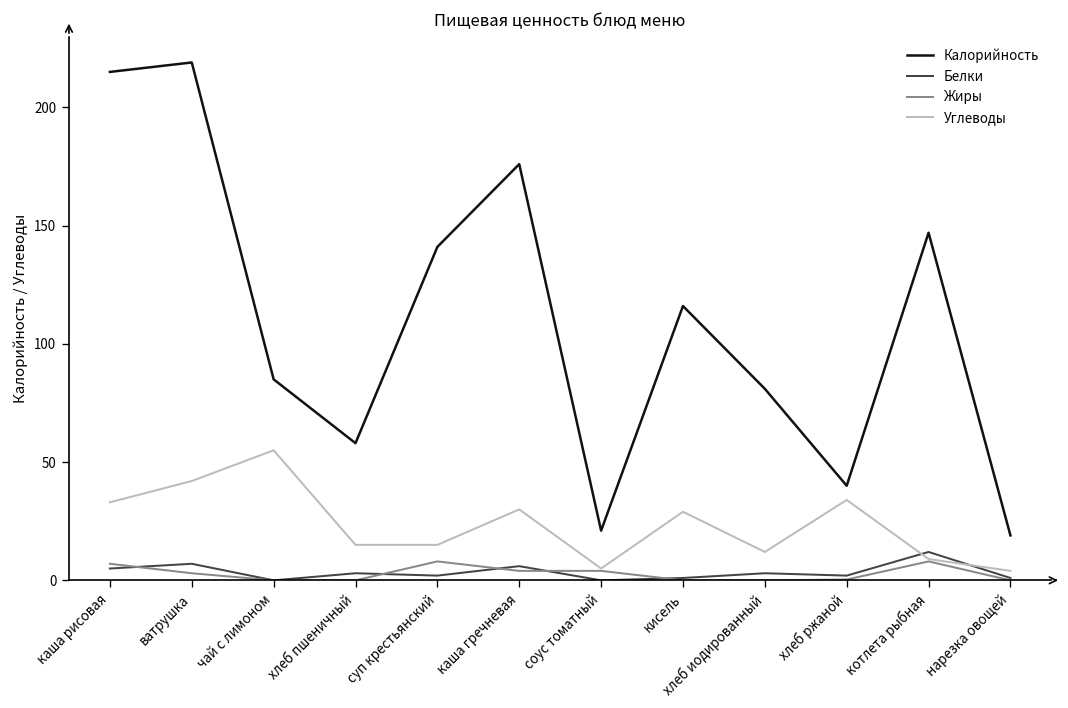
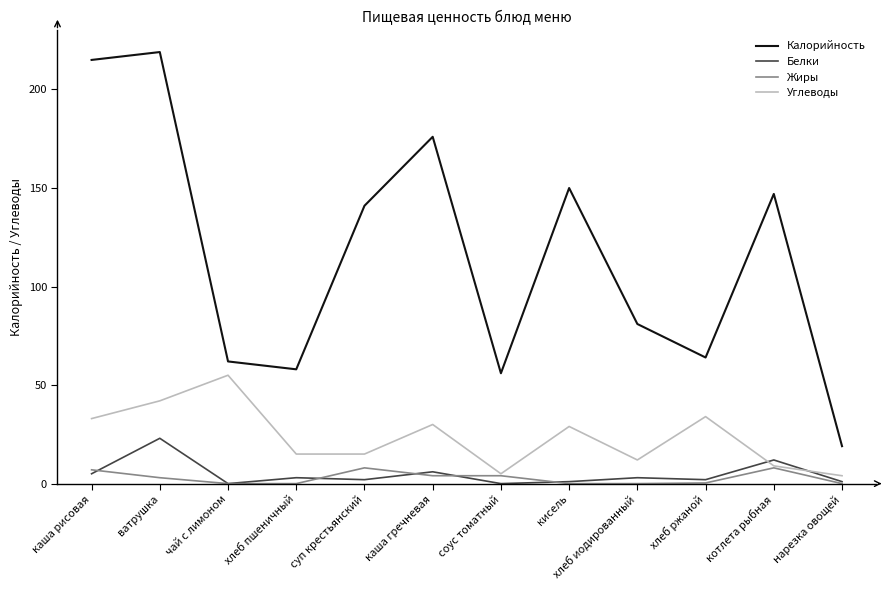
Белки, ватрушка: 7 -> 23
Калорийность, чай с лимоном: 85 -> 62
Калорийность, соус томатный: 21 -> 56
Калорийность, кисель: 116 -> 150
Калорийность, хлеб ржаной: 40 -> 64
